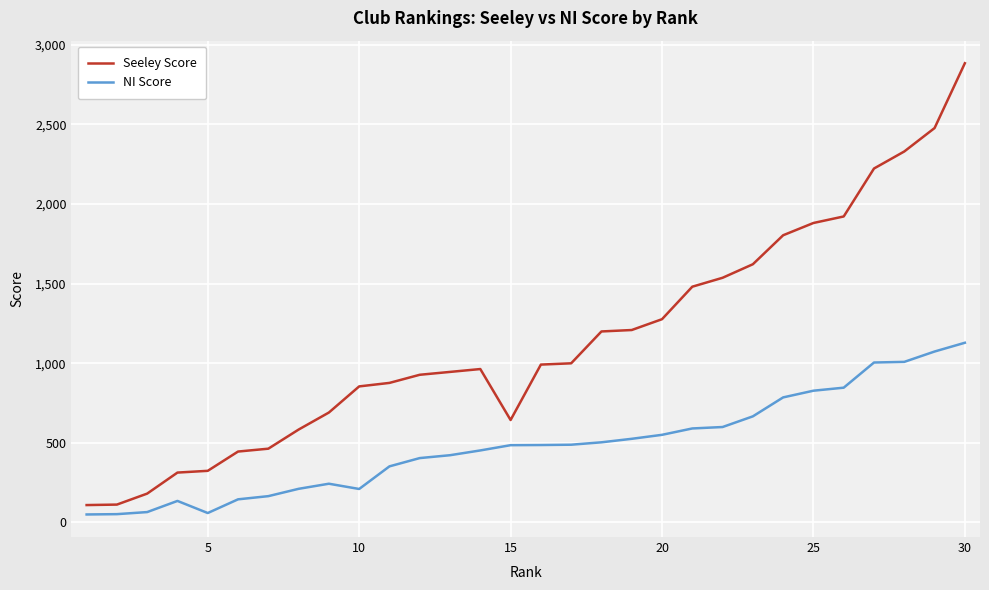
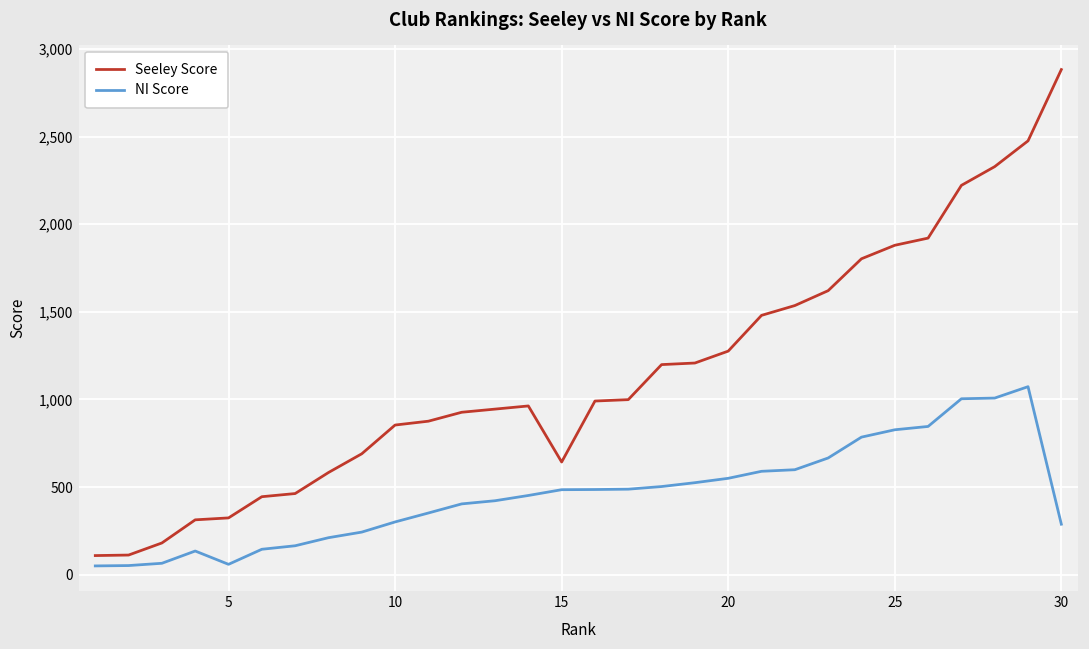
NI Score, 10: 210 -> 300
NI Score, 30: 1,130 -> 290
